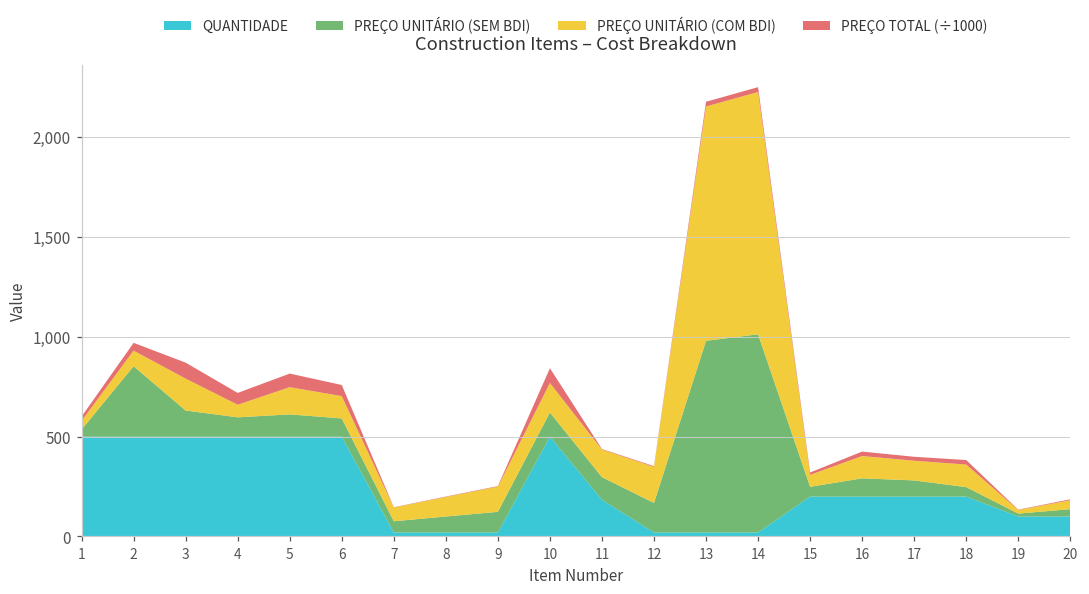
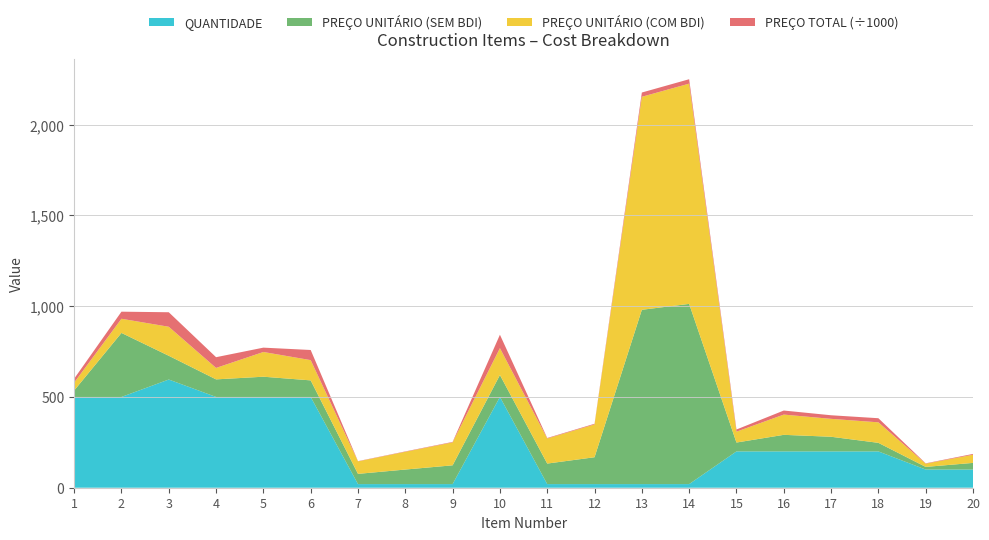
QUANTIDADE, 3: 500 -> 600
PREÇO TOTAL (÷1000), 5: 70 -> 20
QUANTIDADE, 11: 180 -> 20
